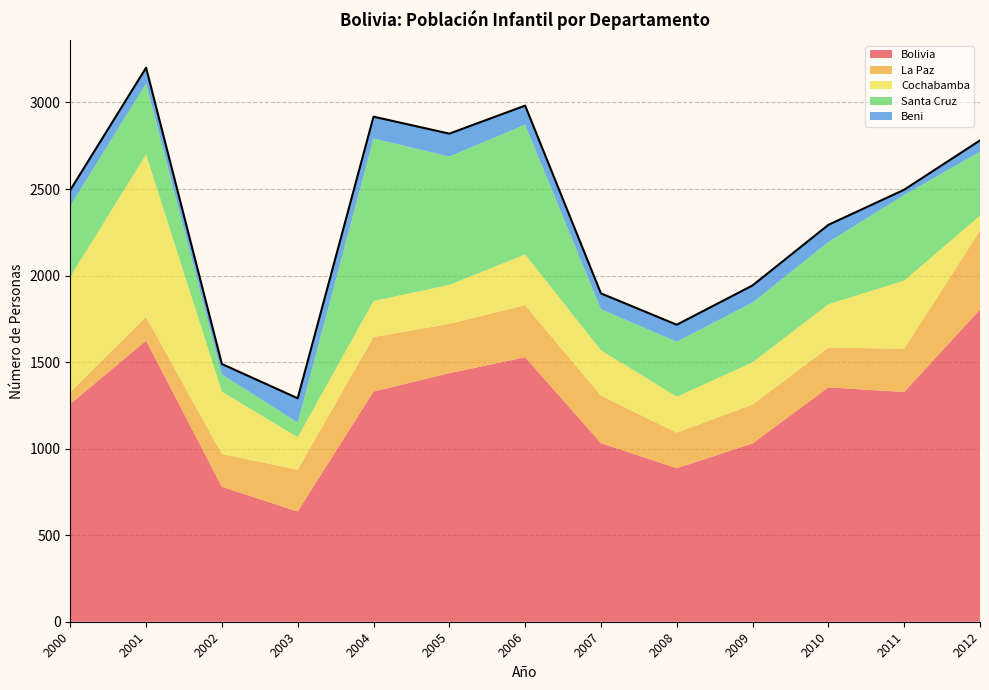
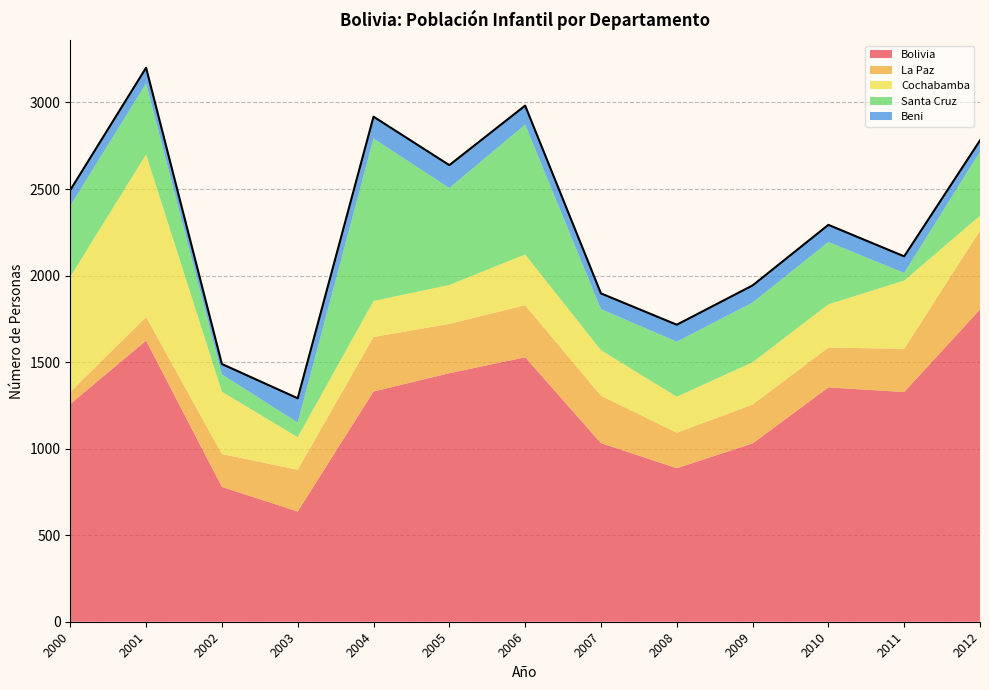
Santa Cruz, 2005: 740 -> 560
Santa Cruz, 2011: 490 -> 40
Beni, 2011: 30 -> 100
